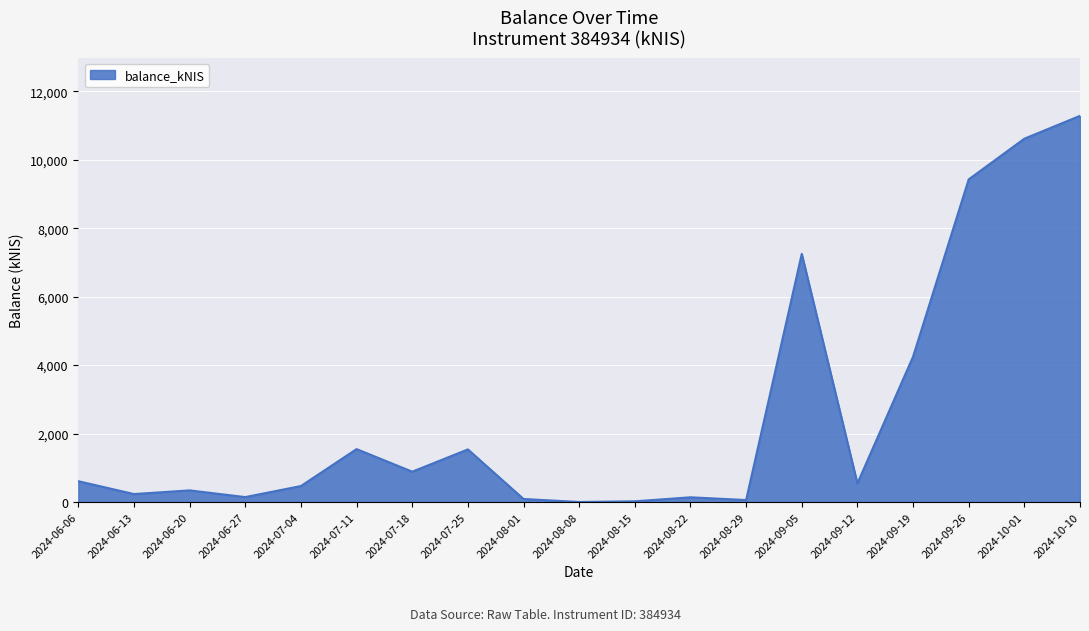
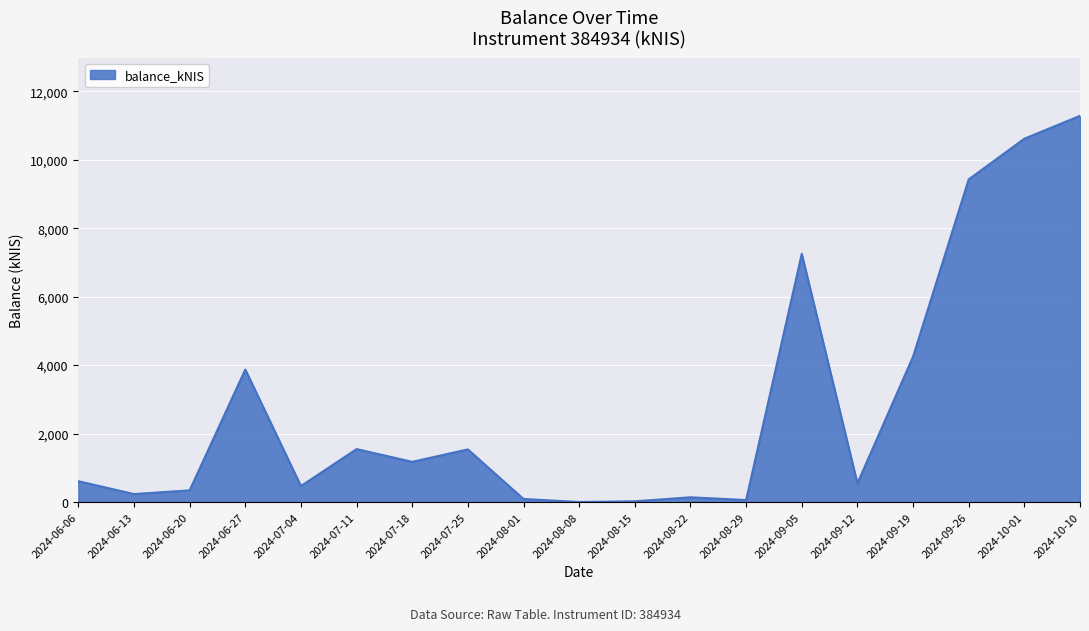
2024-06-27: 100 -> 3,900
2024-07-18: 900 -> 1,200
